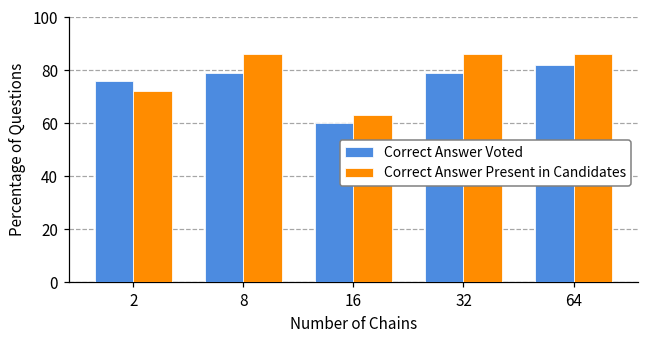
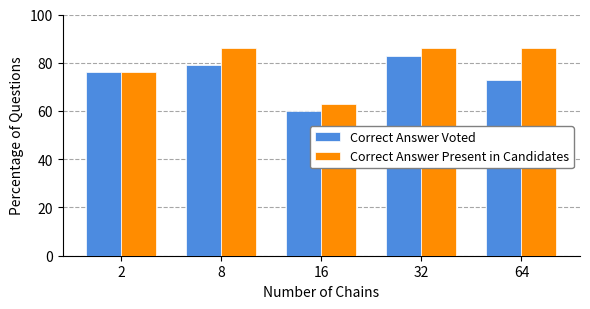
Correct Answer Present in Candidates, 2: 72 -> 76
Correct Answer Voted, 32: 79 -> 83
Correct Answer Voted, 64: 82 -> 73
